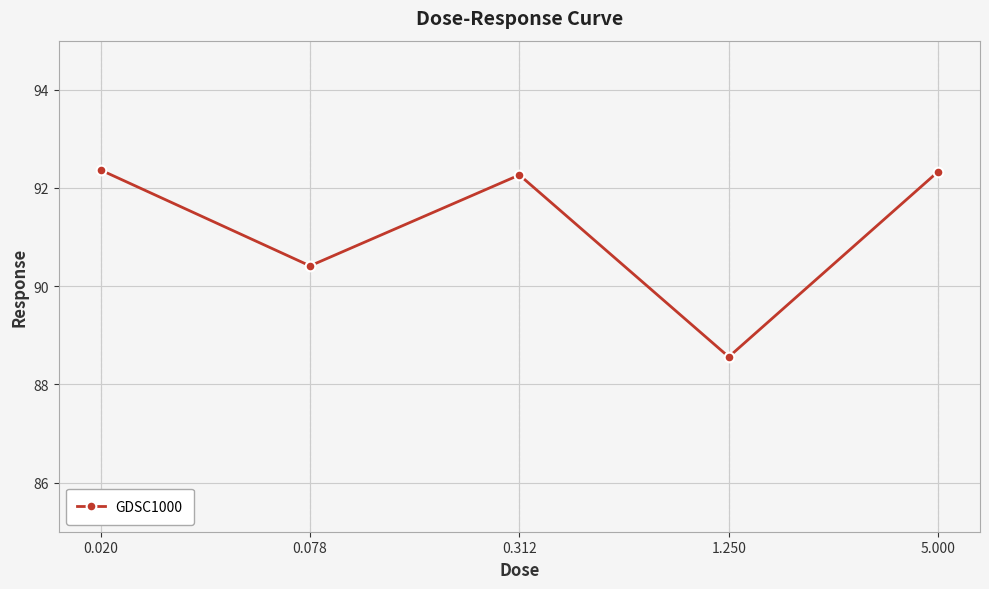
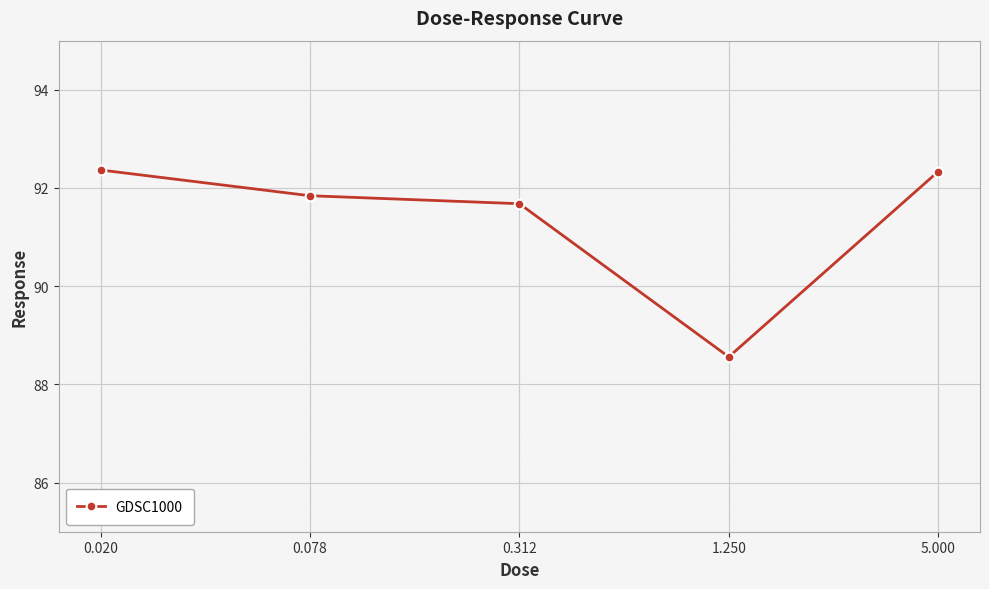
0.078: 90.4 -> 91.8
0.312: 92.3 -> 91.7
